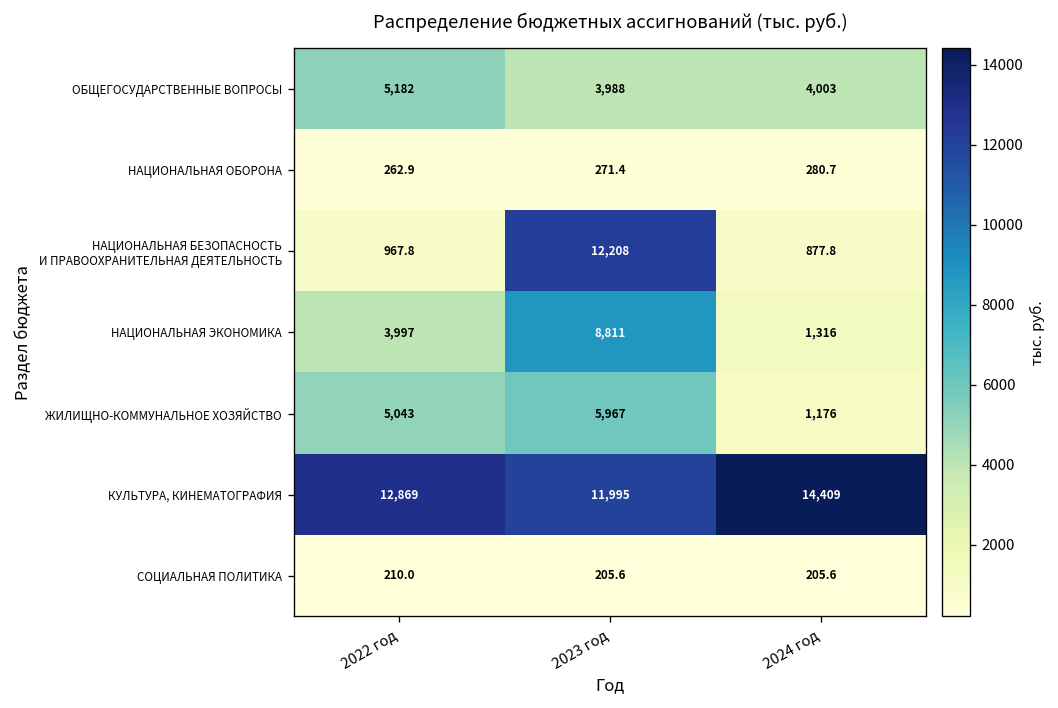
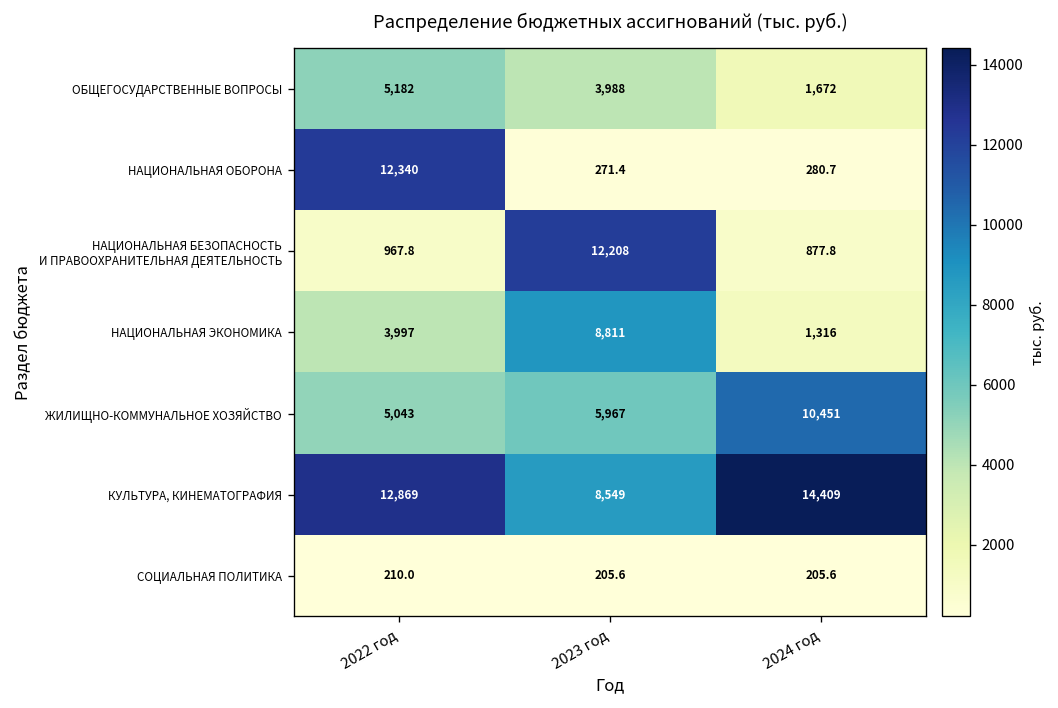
ОБЩЕГОСУДАРСТВЕННЫЕ ВОПРОСЫ, 2024 год: 4,003 -> 1,672
НАЦИОНАЛЬНАЯ ОБОРОНА, 2022 год: 262.9 -> 12,340
ЖИЛИЩНО-КОММУНАЛЬНОЕ ХОЗЯЙСТВО, 2024 год: 1,176 -> 10,451
КУЛЬТУРА, КИНЕМАТОГРАФИЯ, 2023 год: 11,995 -> 8,549
